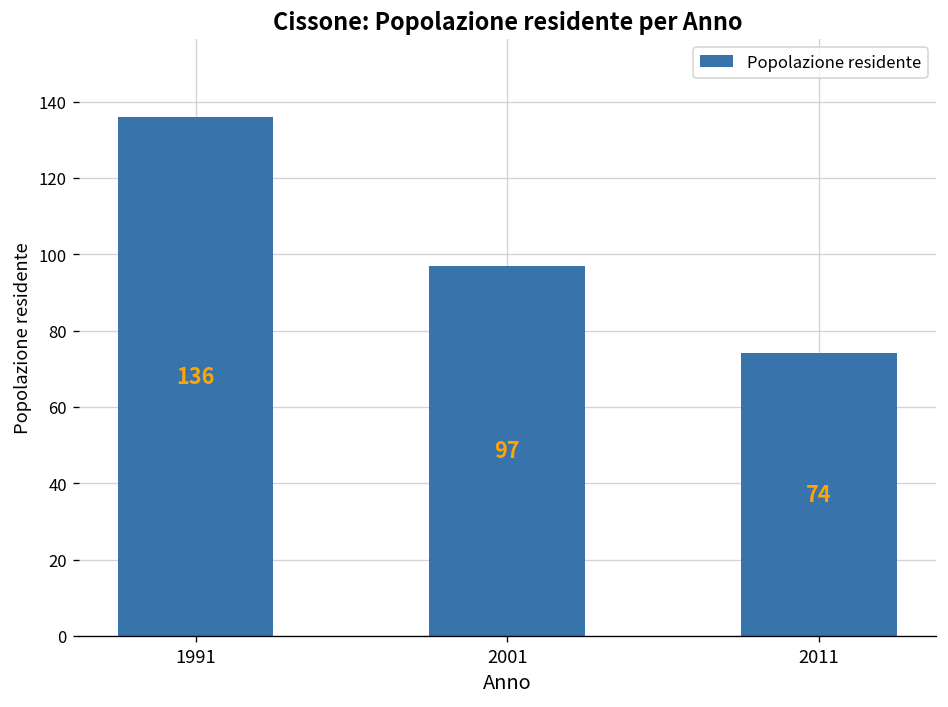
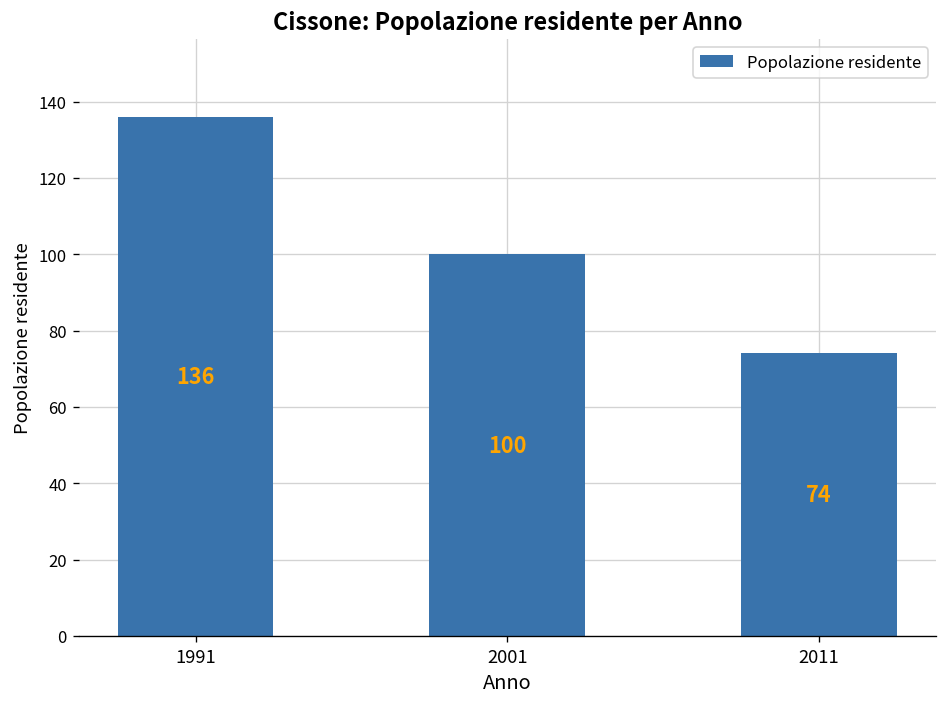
2001: 97 -> 100
